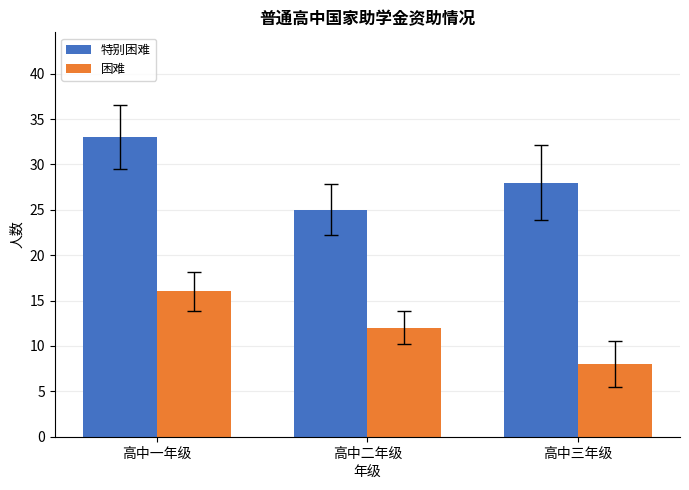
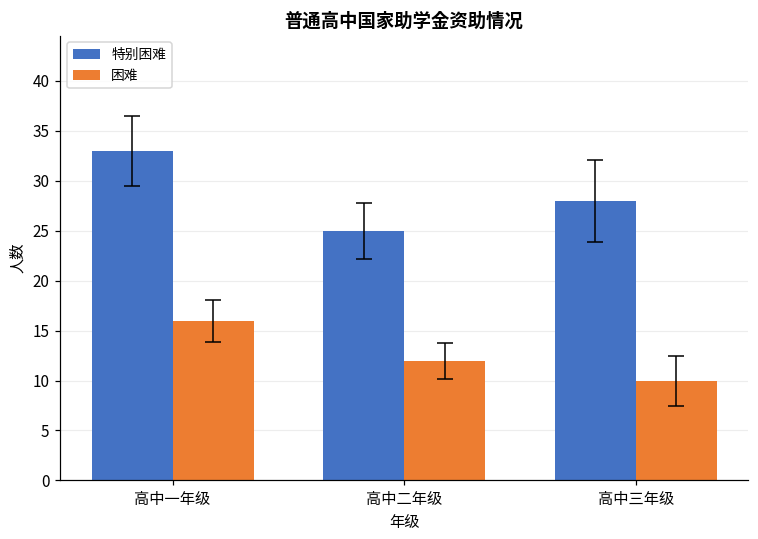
困难, 高中三年级: 8 -> 10
